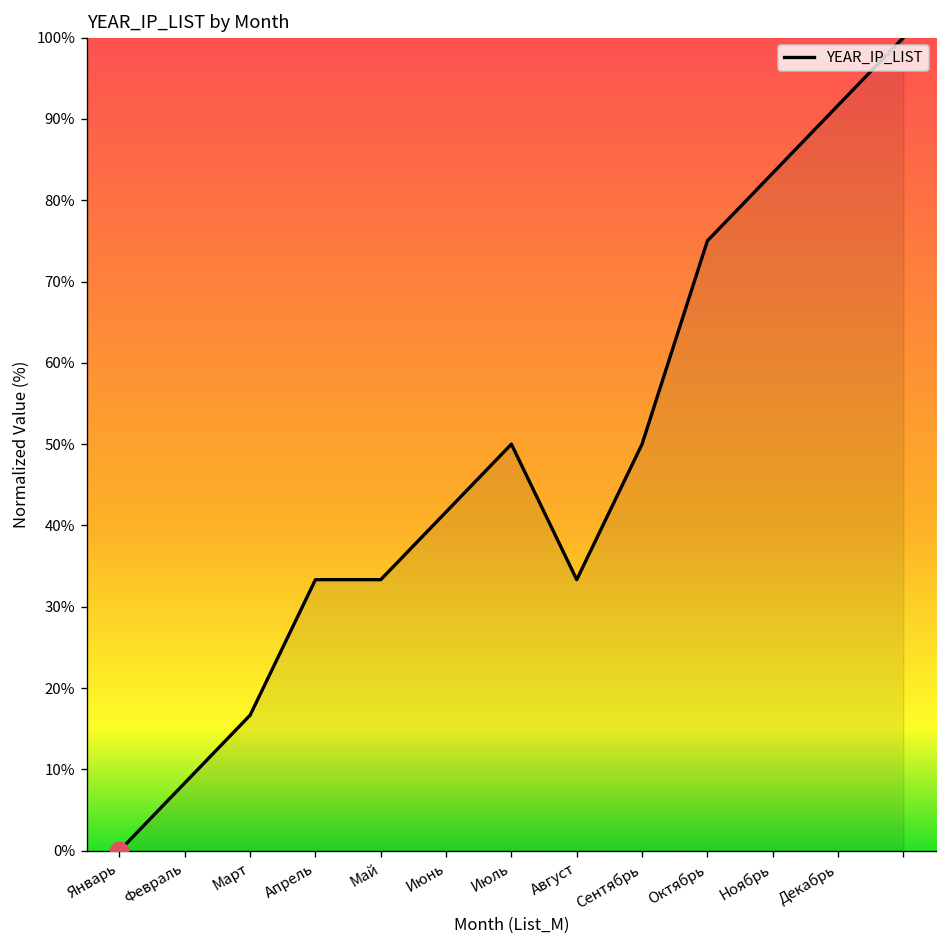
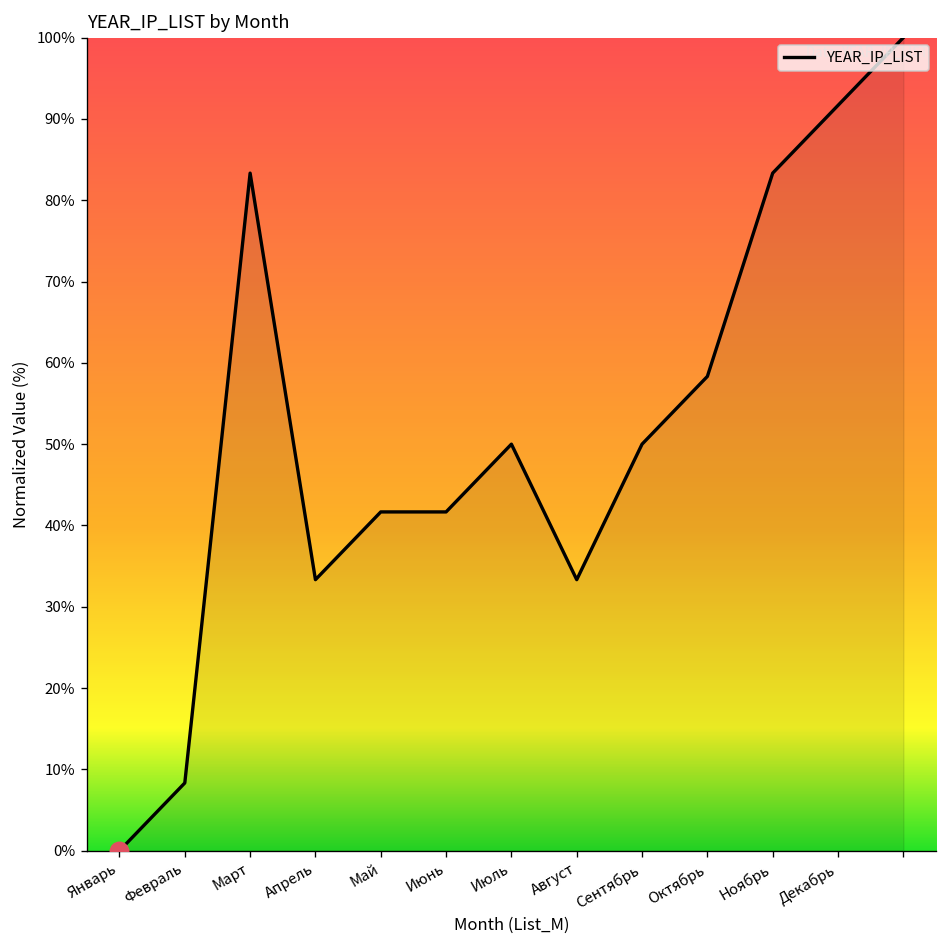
YEAR_IP_LIST, Март: 17% -> 83%
YEAR_IP_LIST, Май: 33% -> 42%
YEAR_IP_LIST, Октябрь: 75% -> 58%
